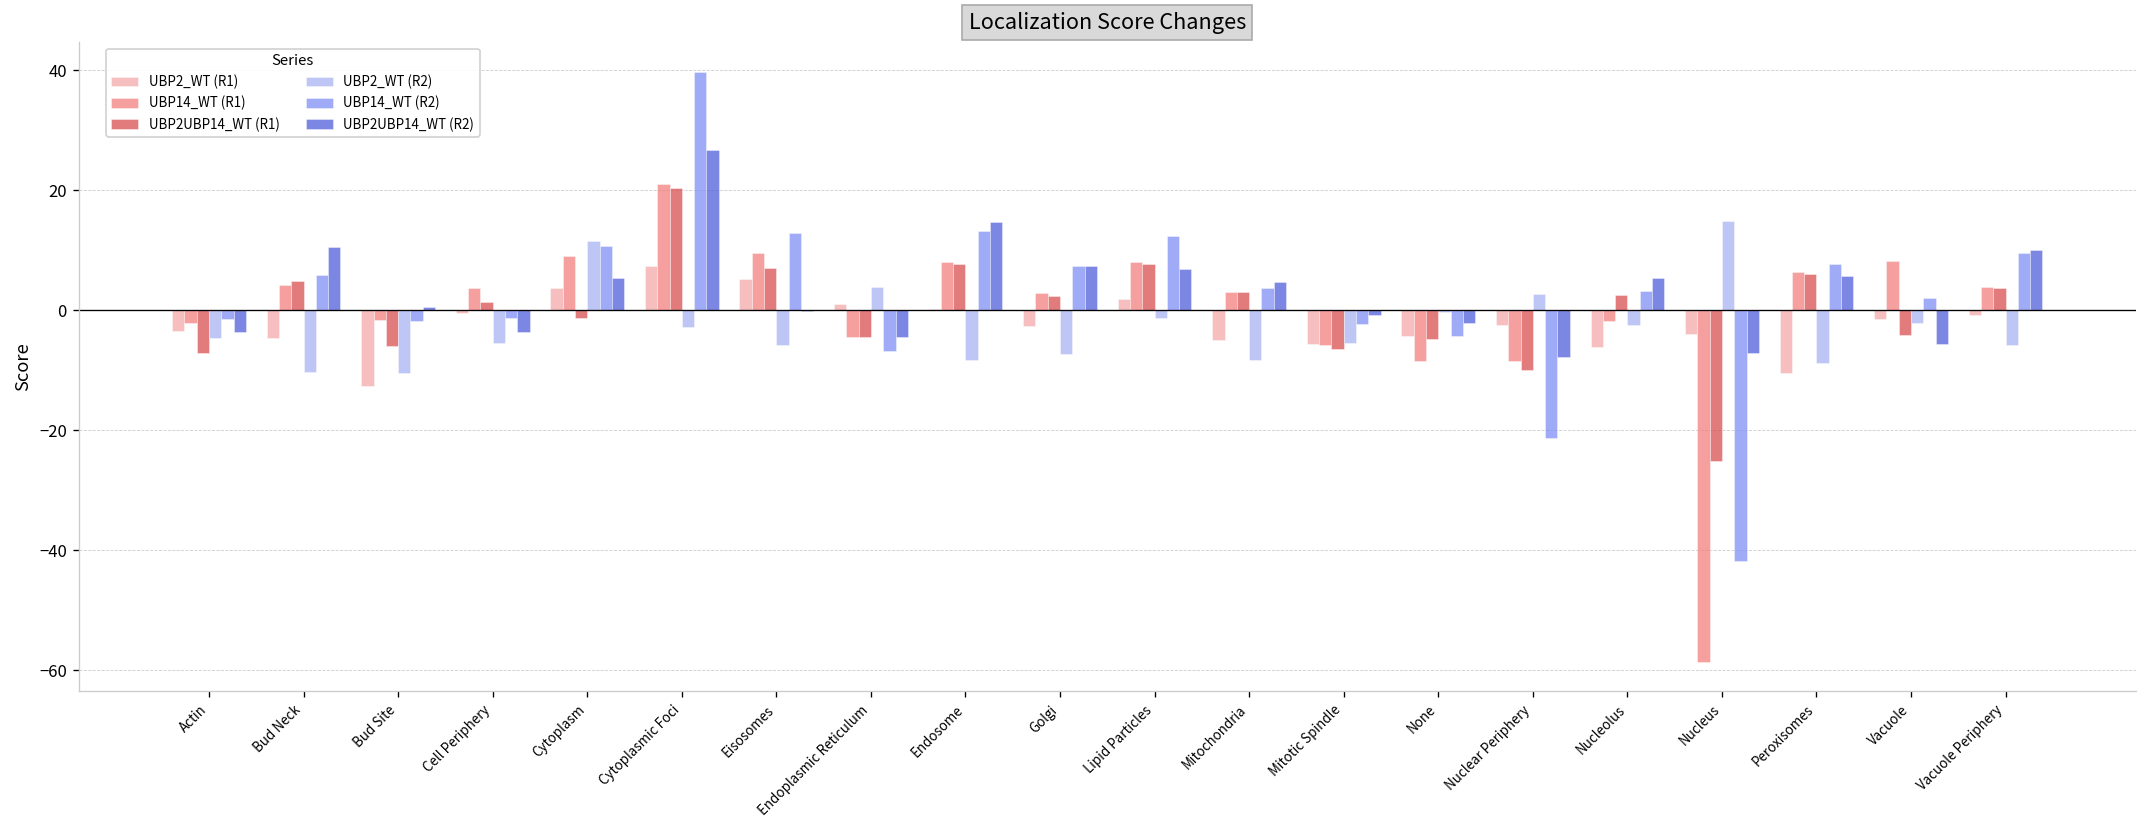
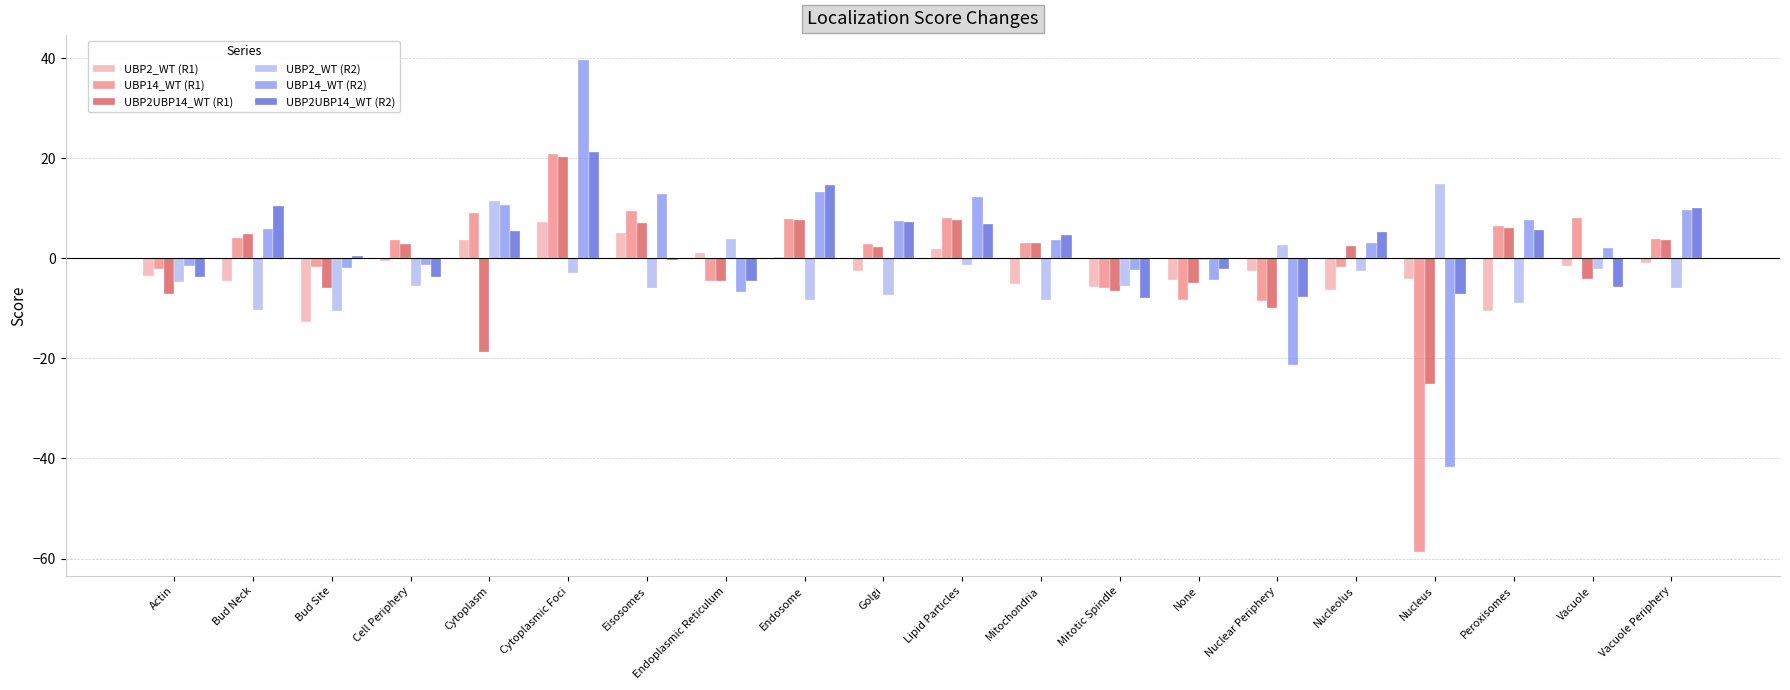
UBP2UBP14_WT (R1), Cell Periphery: 1 -> 3
UBP2UBP14_WT (R1), Cytoplasm: -1 -> -19
UBP2UBP14_WT (R2), Cytoplasmic Foci: 27 -> 21
UBP2UBP14_WT (R2), Mitotic Spindle: -1 -> -8
